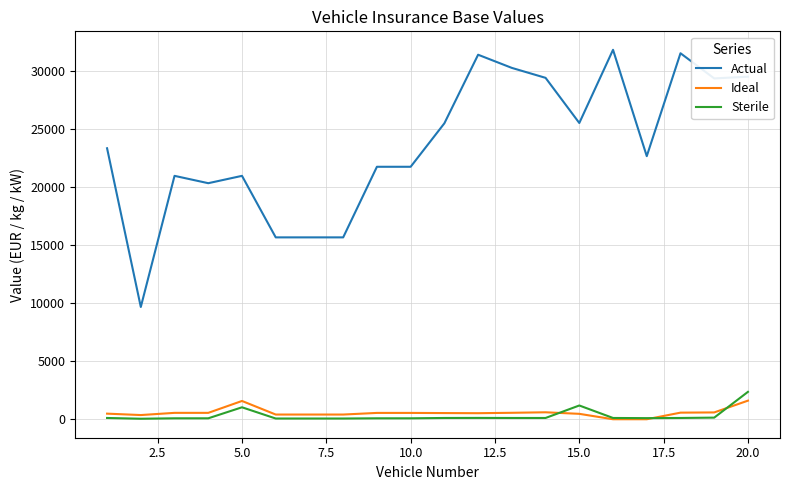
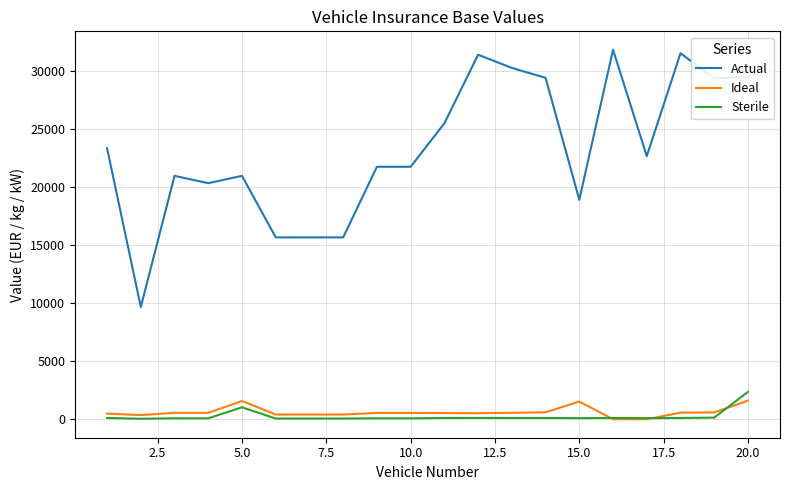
Actual, 15.0: 25500 -> 18900
Ideal, 15.0: 500 -> 1500
Sterile, 15.0: 1200 -> 100
